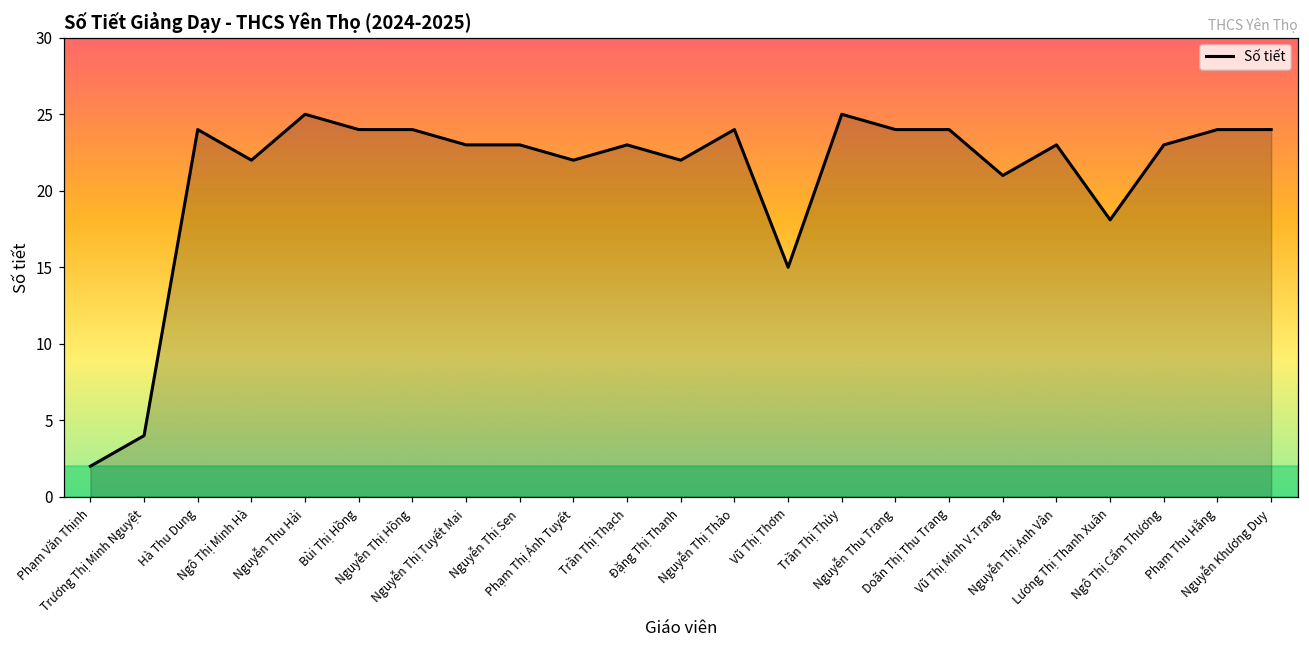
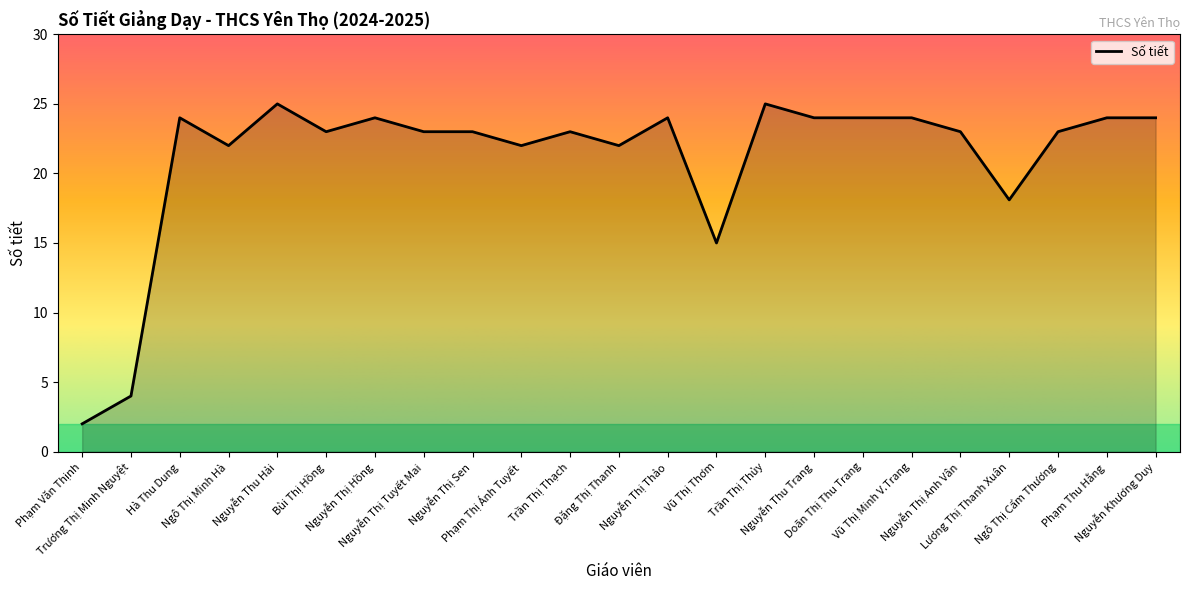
Bùi Thị Hồng: 24 -> 23
Vũ Thị Minh V.Trang: 21 -> 24
